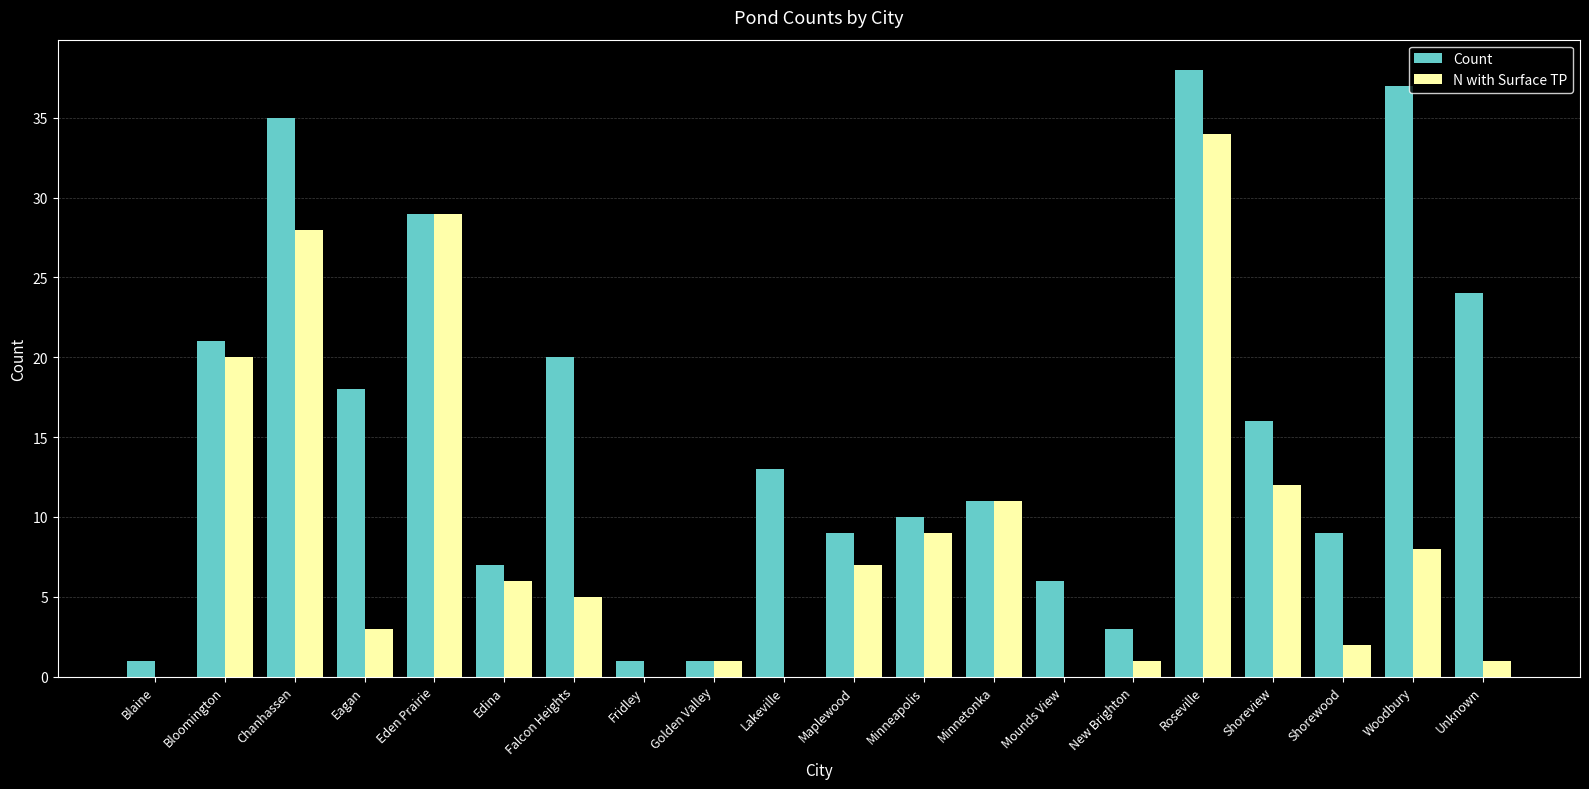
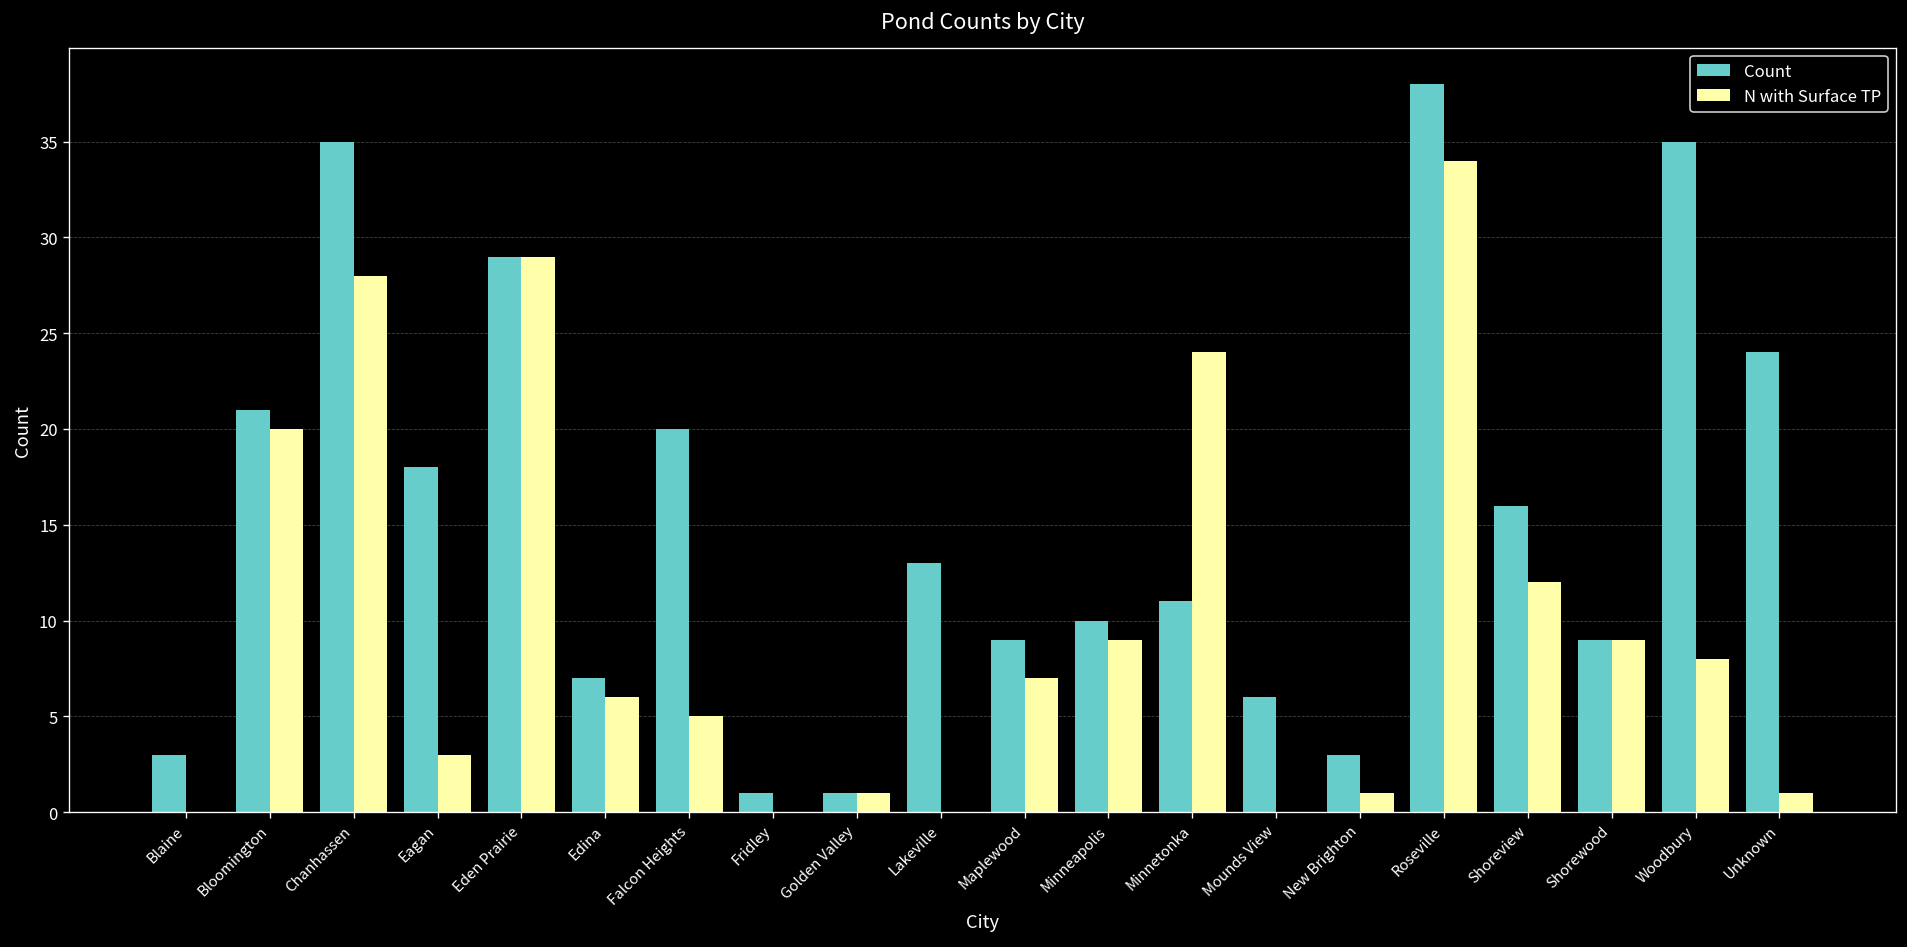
Count, Blaine: 1 -> 3
N with Surface TP, Minnetonka: 11 -> 24
N with Surface TP, Shorewood: 2 -> 9
Count, Woodbury: 37 -> 35
